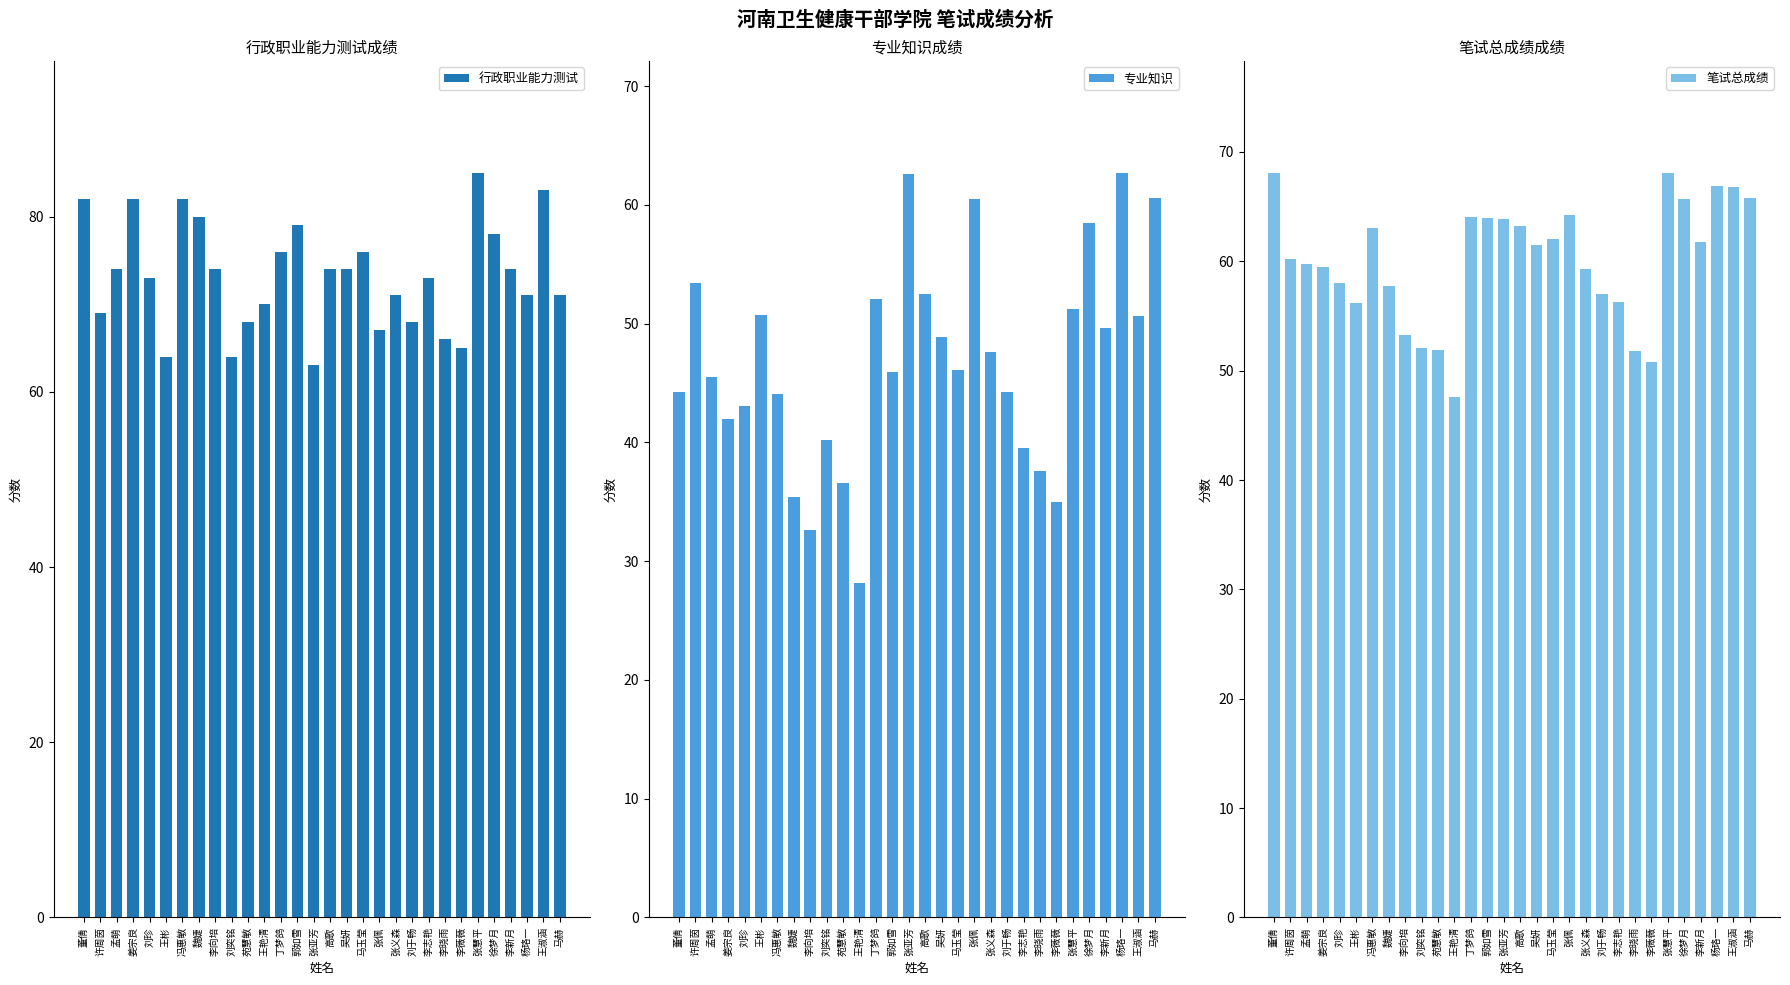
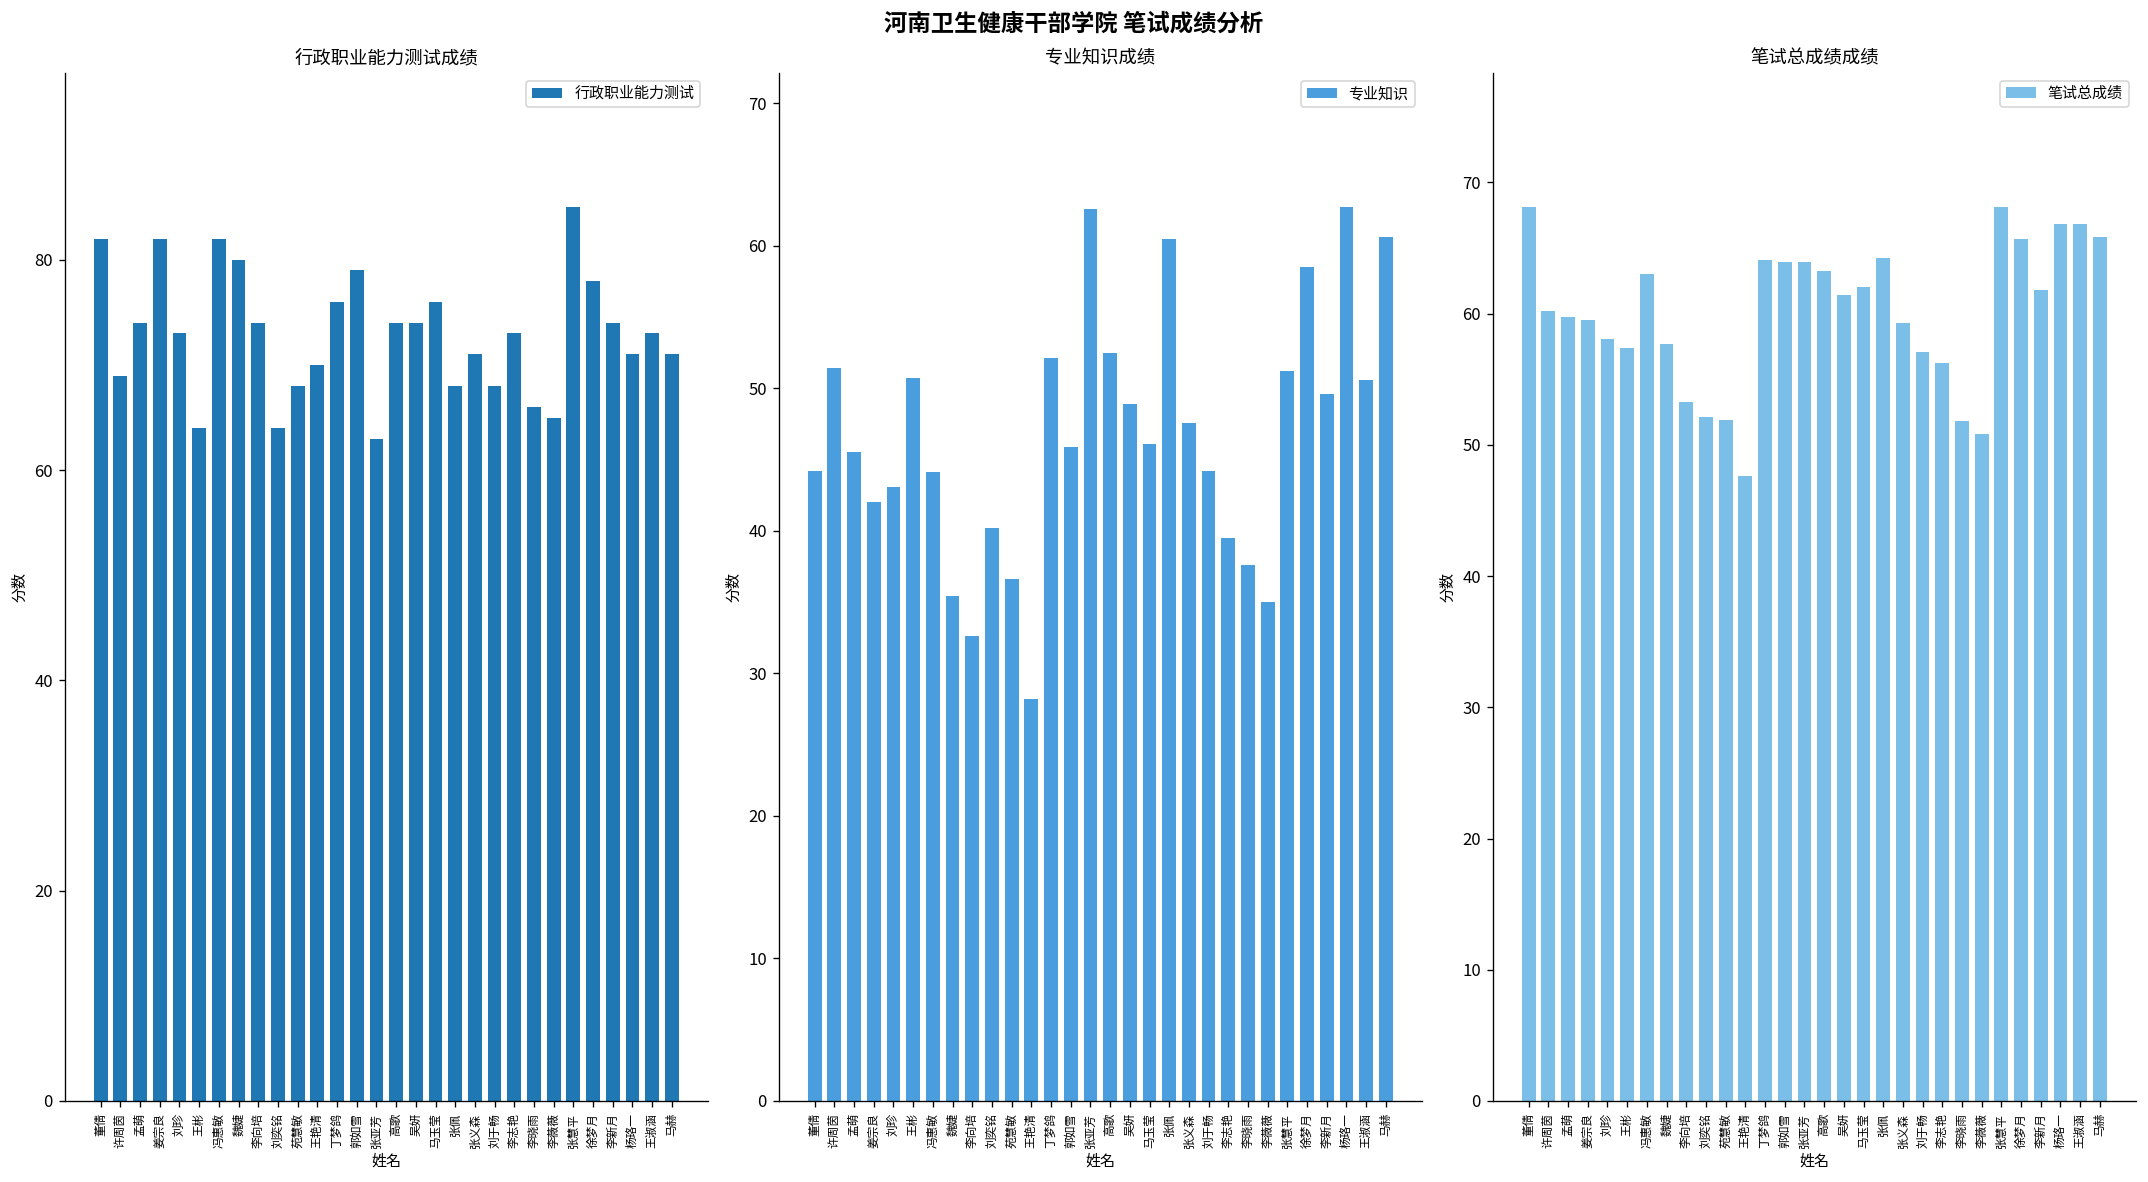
行政职业能力测试成绩, 张佩: 67 -> 68
行政职业能力测试成绩, 王淑涵: 83 -> 73
专业知识成绩, 许周茵: 53.4 -> 51.4
笔试总成绩成绩, 王彬: 56.2 -> 57.4
